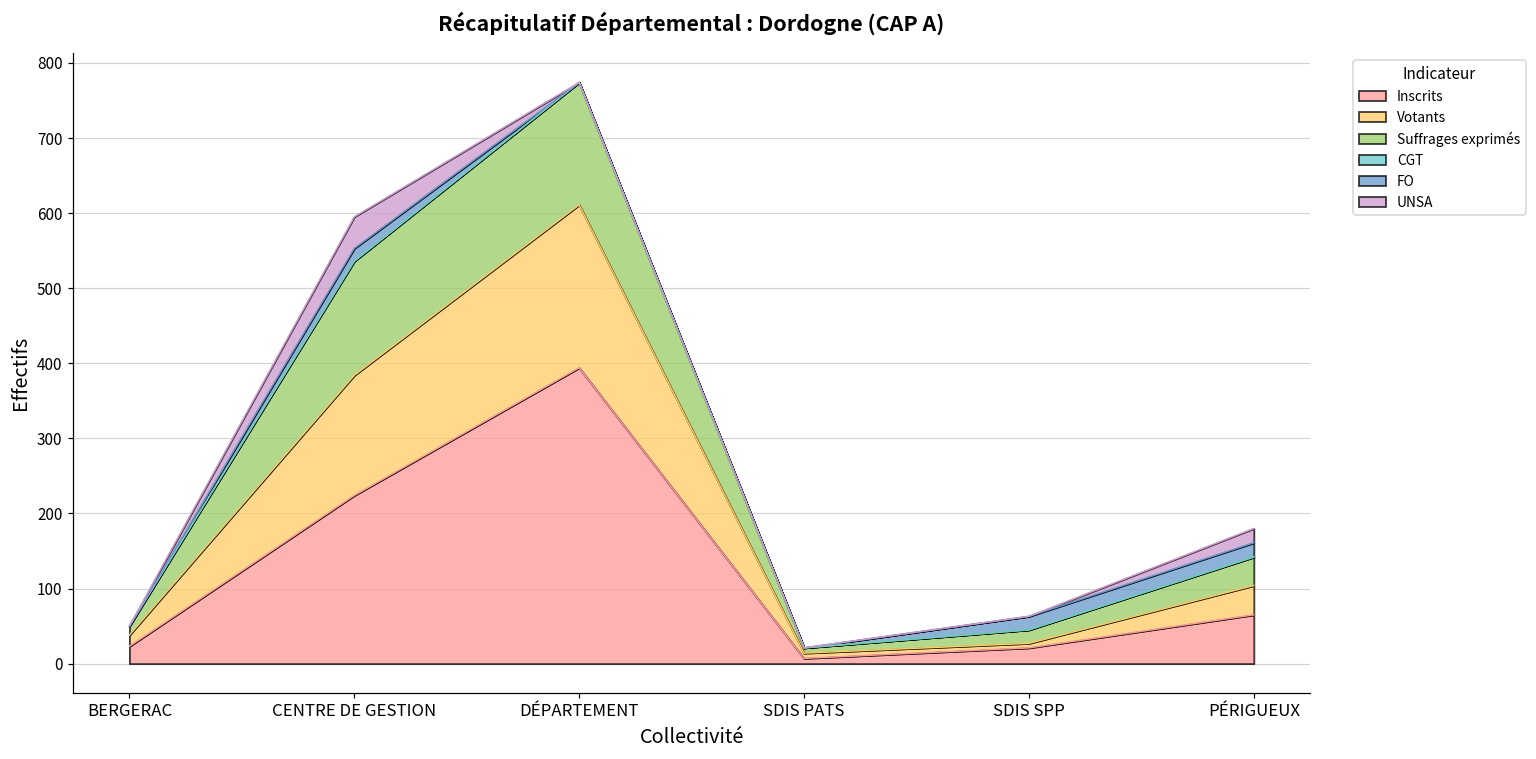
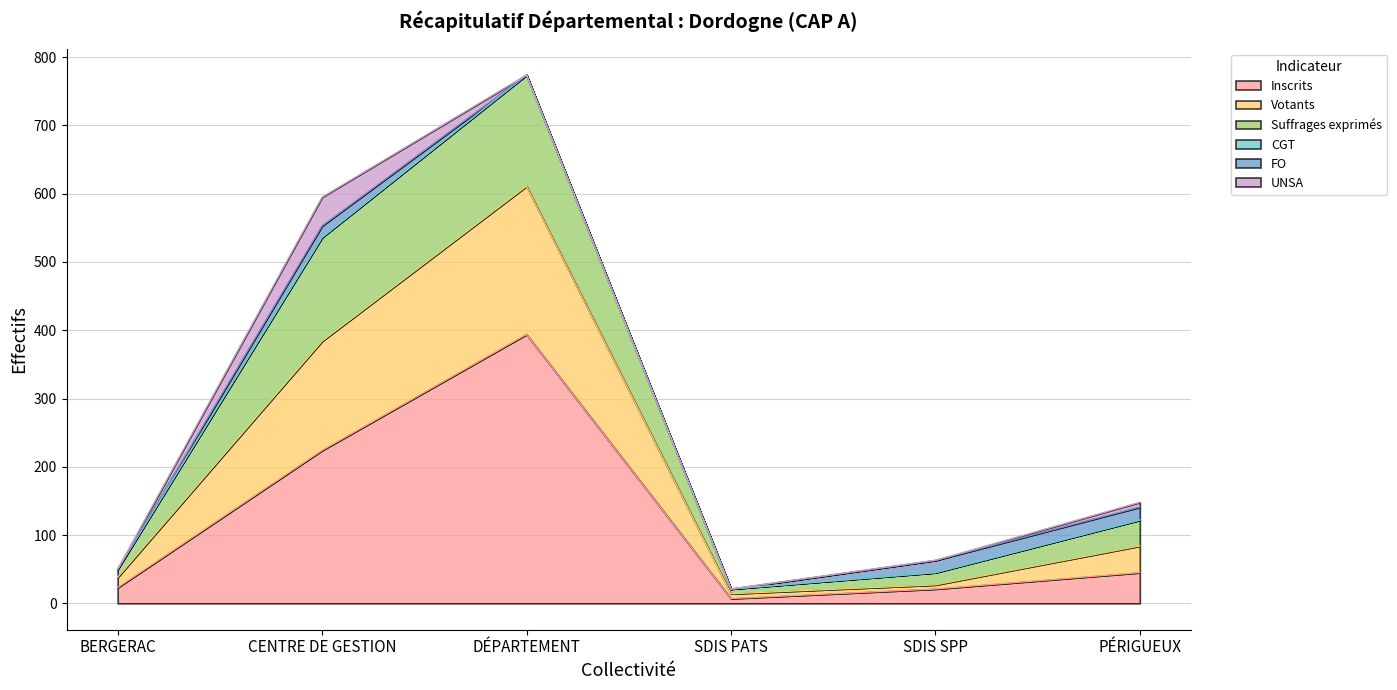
Inscrits, PÉRIGUEUX: 70 -> 50
UNSA, PÉRIGUEUX: 20 -> 10
